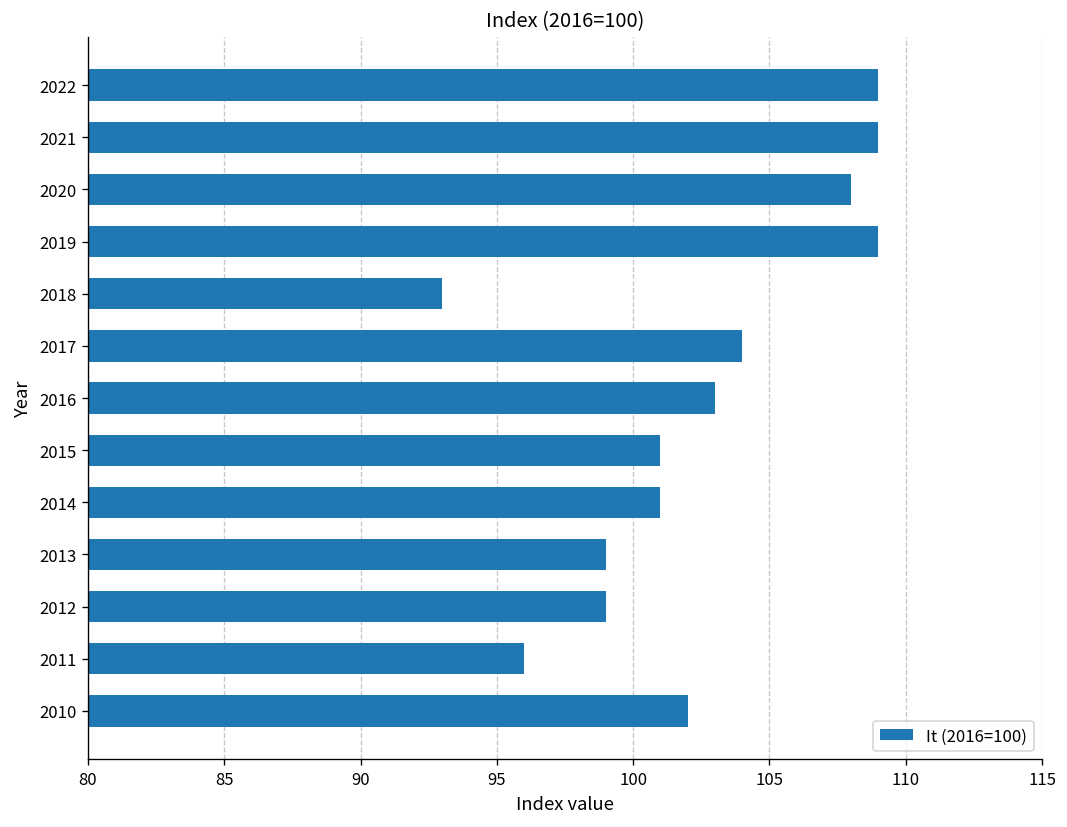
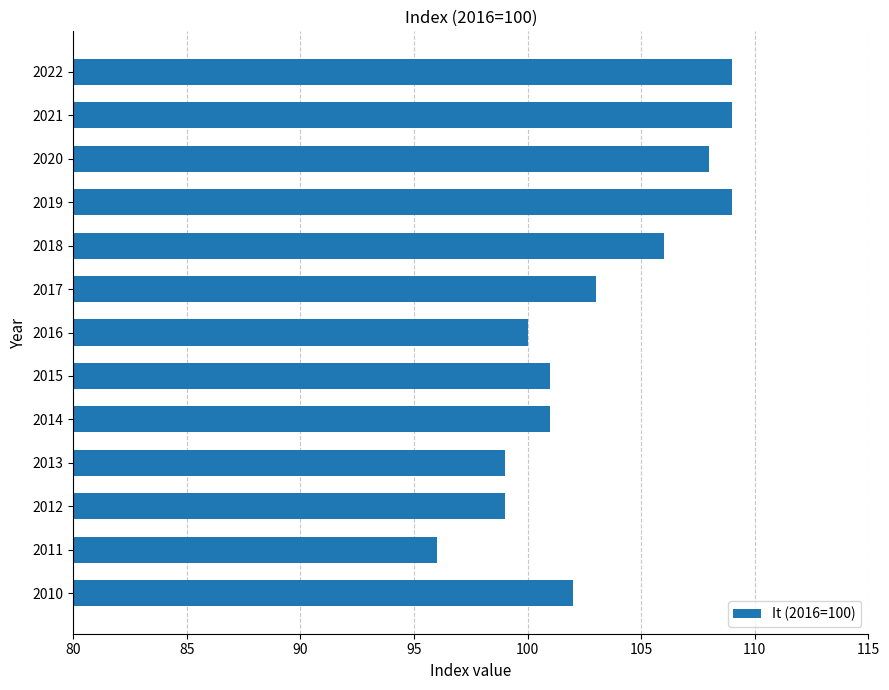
2018: 93 -> 106
2017: 104 -> 103
2016: 103 -> 100
